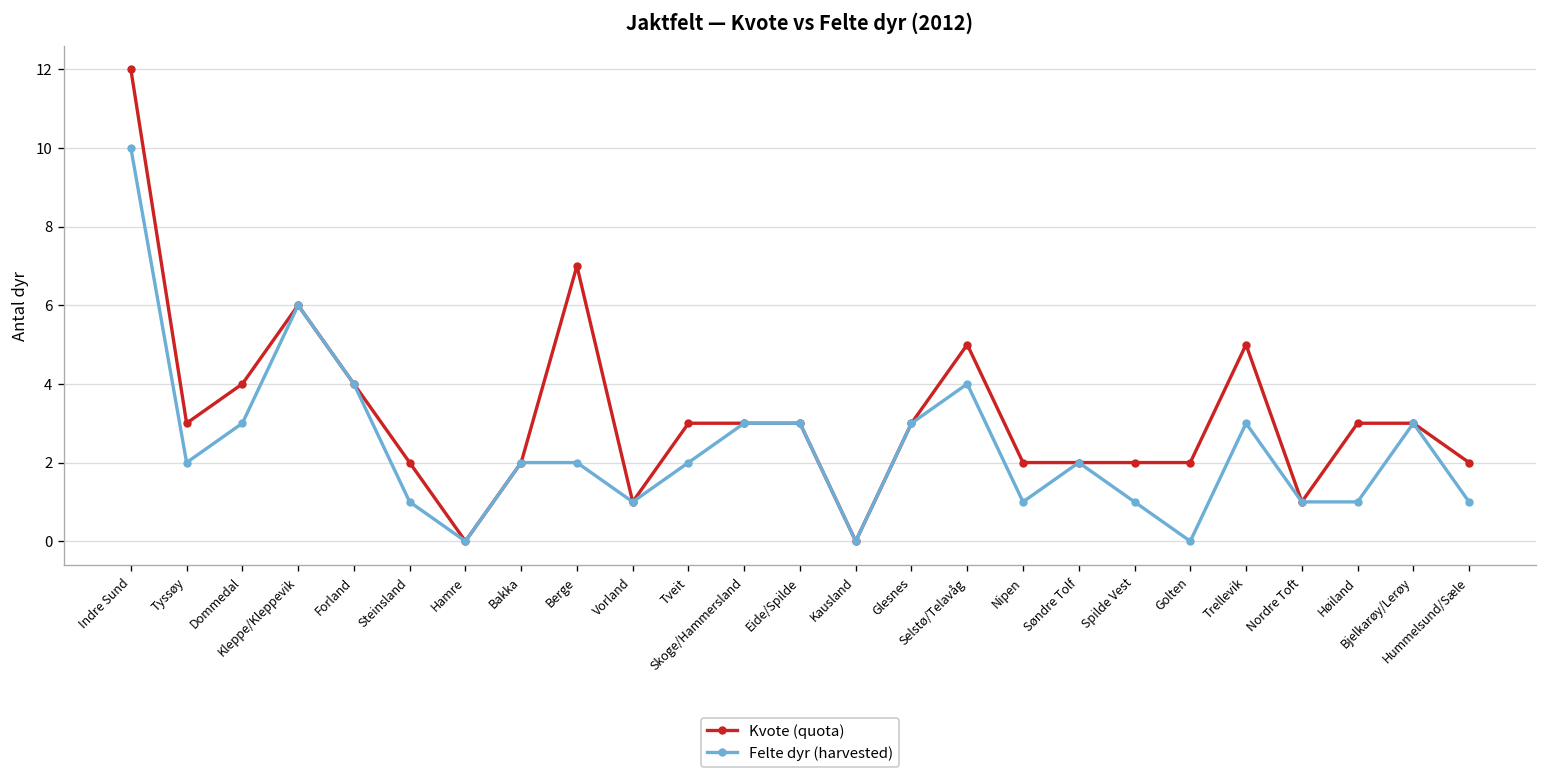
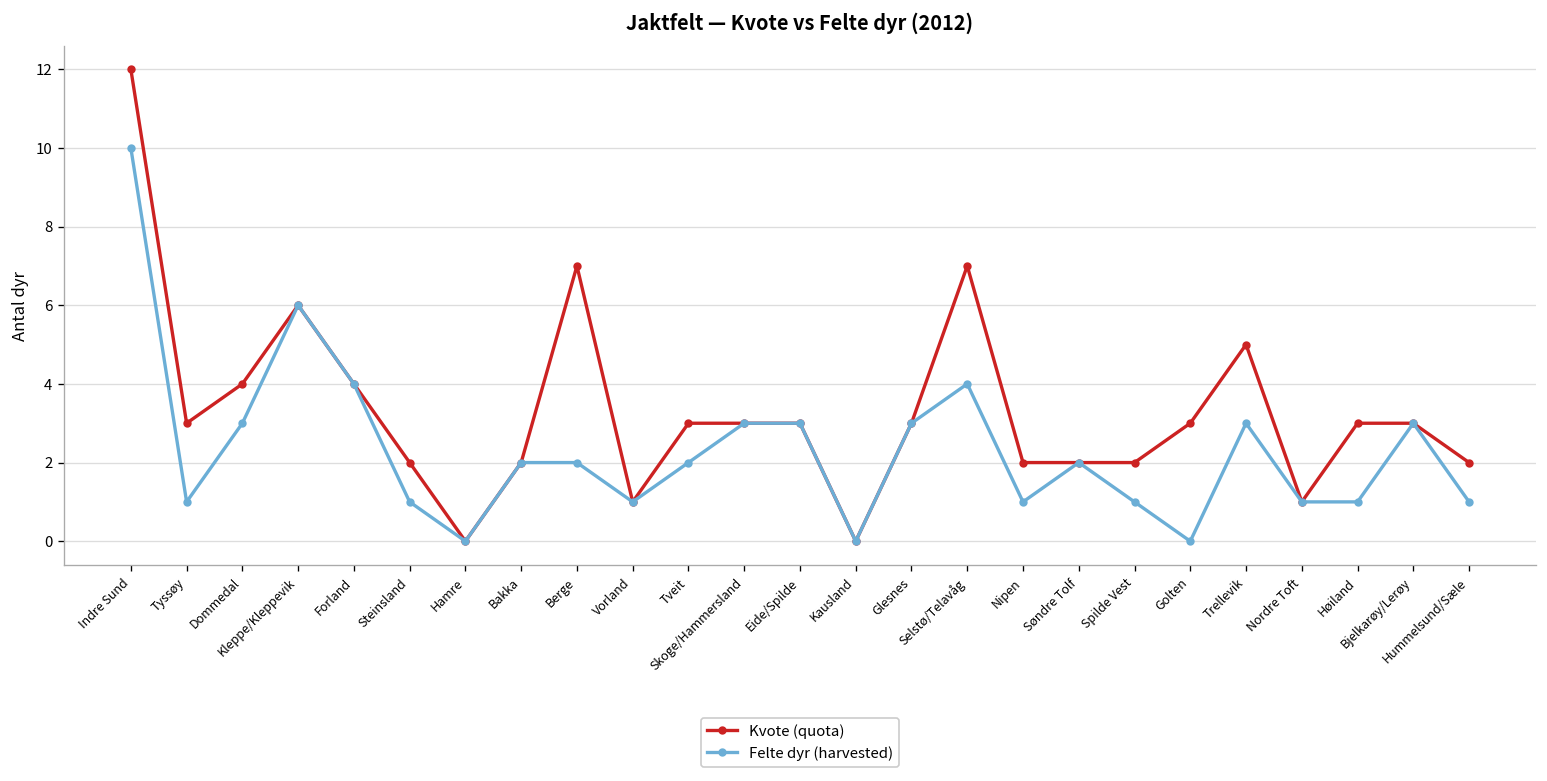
Felte dyr (harvested), Tyssøy: 2 -> 1
Kvote (quota), Selstø/Telavåg: 5 -> 7
Kvote (quota), Golten: 2 -> 3
